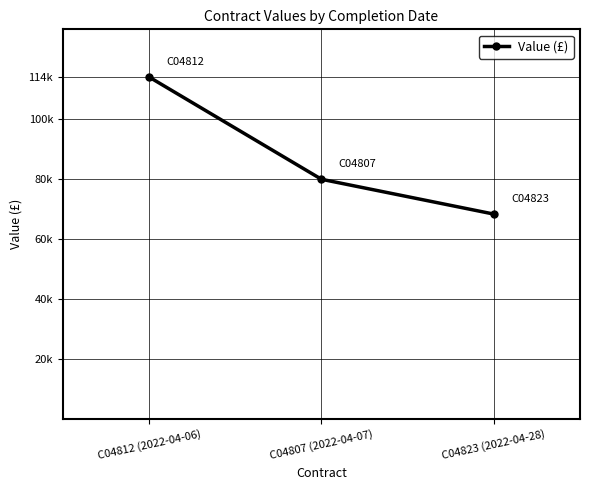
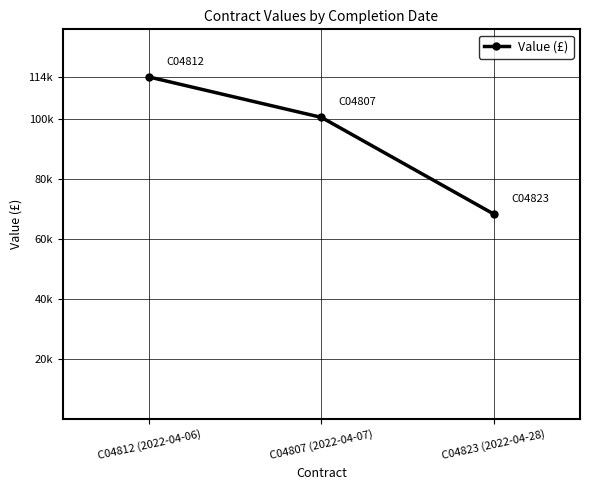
C04807 (2022-04-07): 80000 -> 101000
